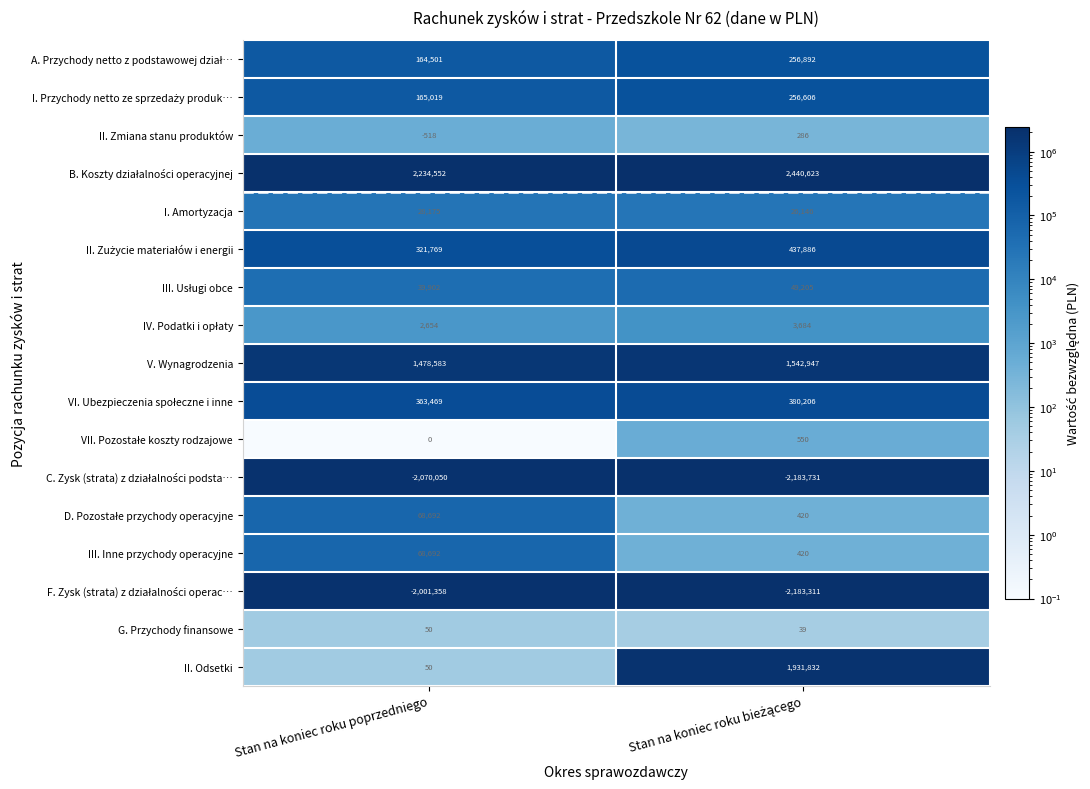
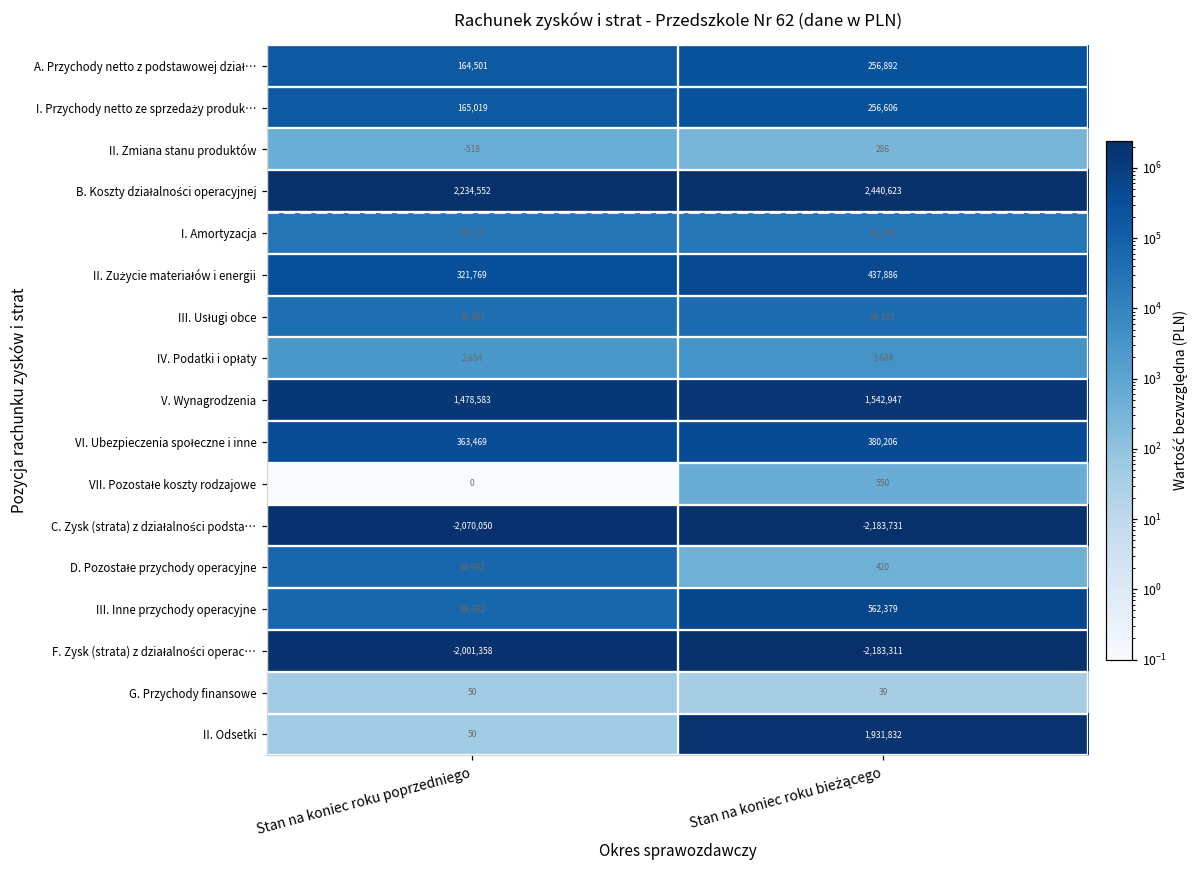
III. Inne przychody operacyjne, Stan na koniec roku bieżącego: 420 -> 562,379
